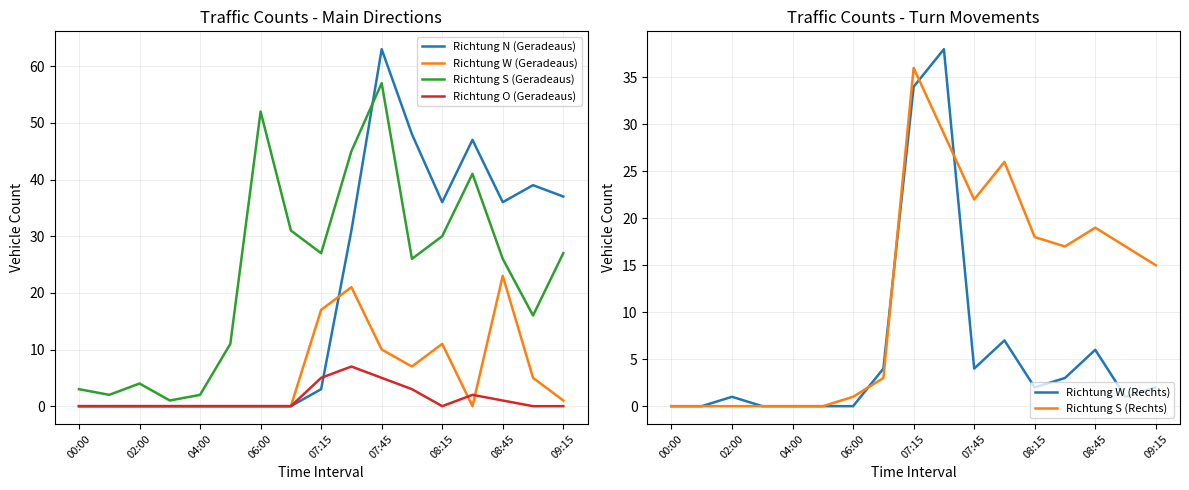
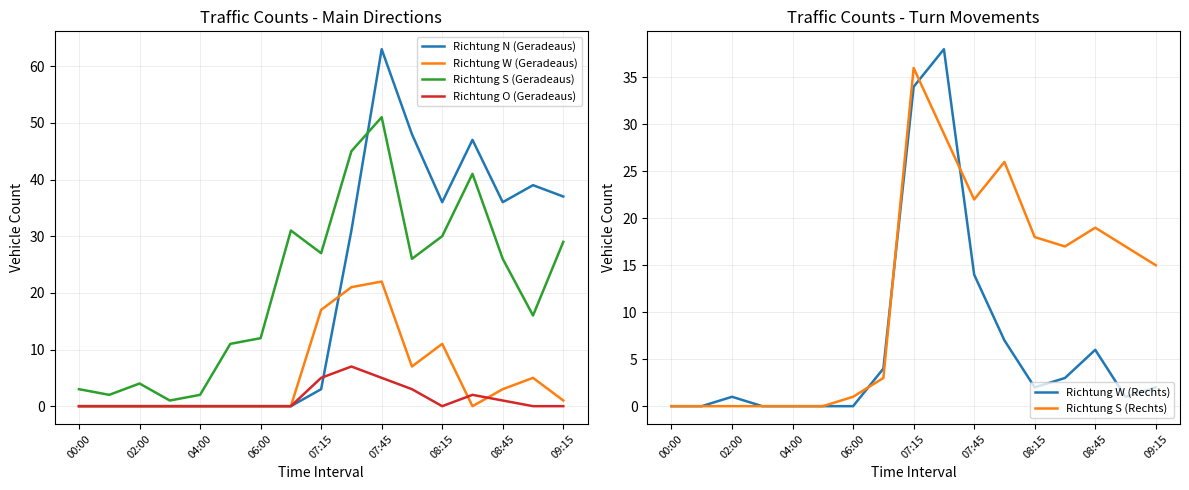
Traffic Counts - Main Directions, Richtung S (Geradeaus), 06:00: 52 -> 12
Traffic Counts - Main Directions, Richtung W (Geradeaus), 07:45: 10 -> 22
Traffic Counts - Main Directions, Richtung S (Geradeaus), 07:45: 57 -> 51
Traffic Counts - Main Directions, Richtung W (Geradeaus), 08:45: 23 -> 3
Traffic Counts - Main Directions, Richtung S (Geradeaus), 09:15: 27 -> 29
Traffic Counts - Turn Movements, Richtung W (Rechts), 07:45: 4 -> 14
